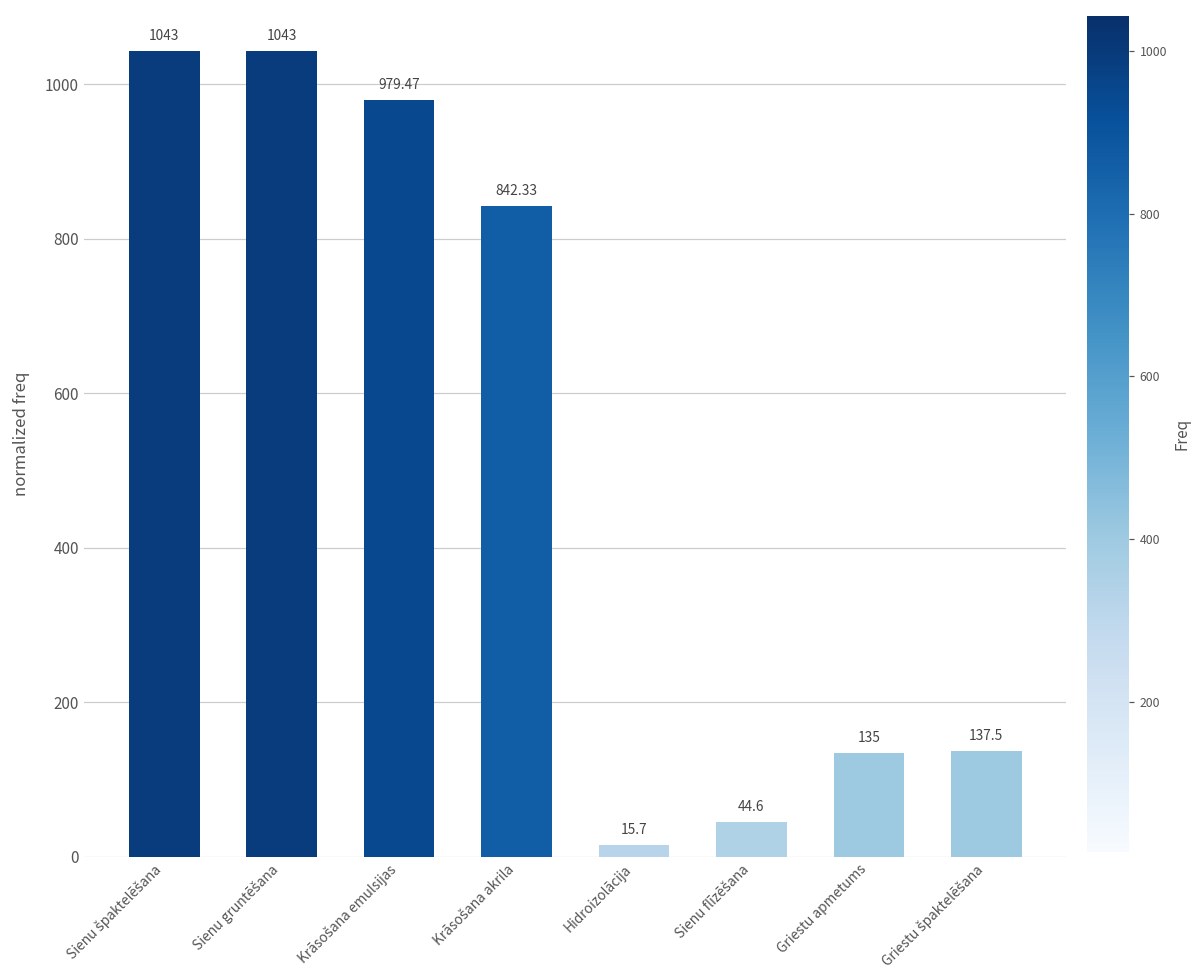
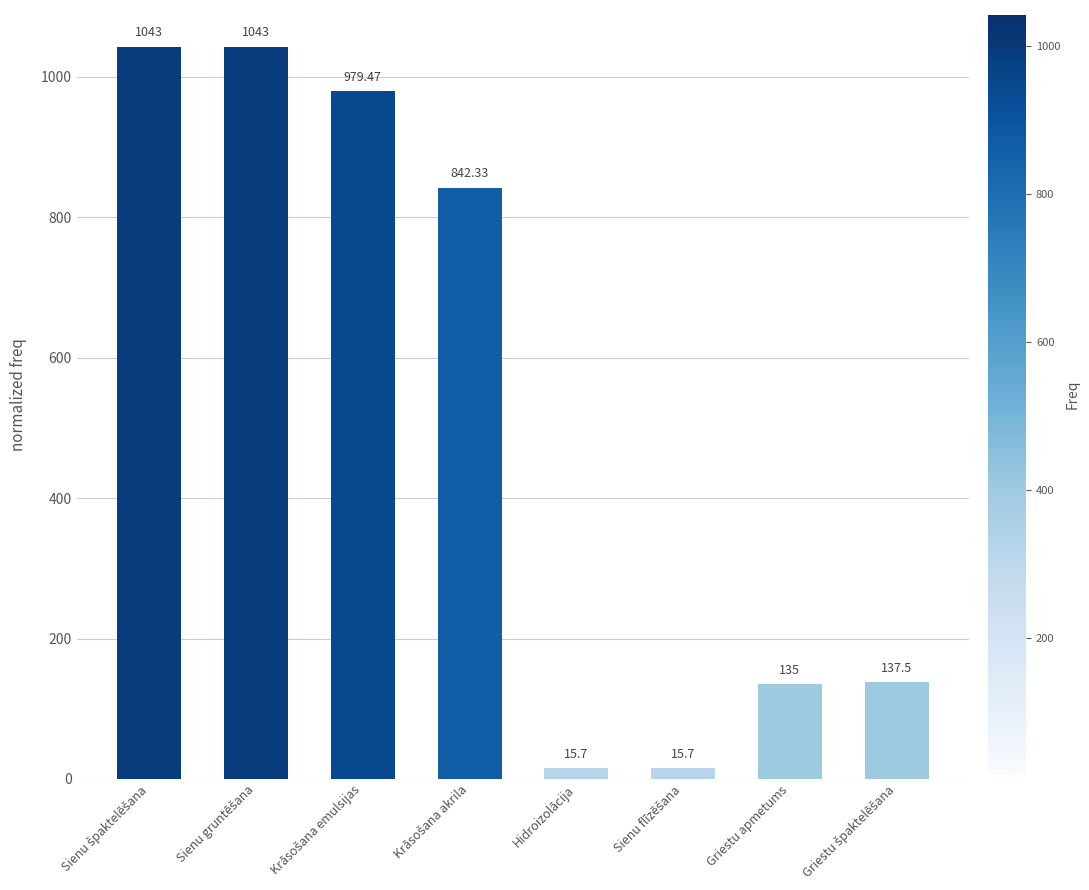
Sienu flīzēšana: 44.6 -> 15.7
